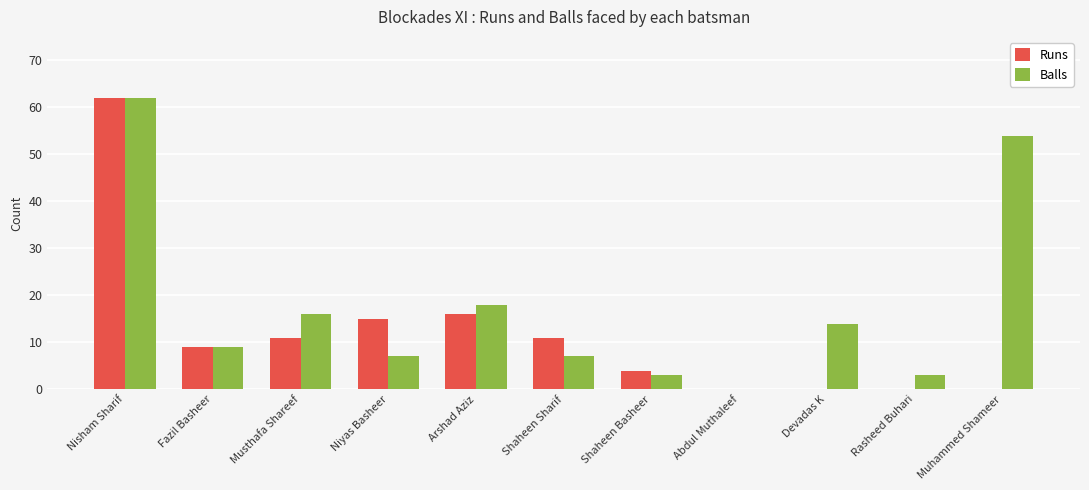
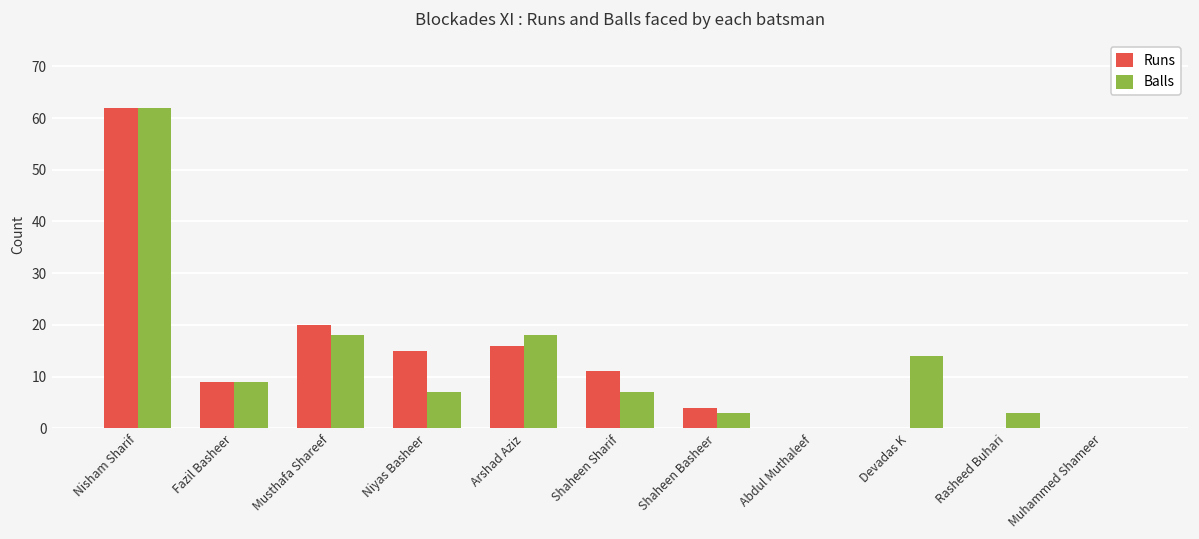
Runs, Musthafa Shareef: 11 -> 20
Balls, Musthafa Shareef: 16 -> 18
Balls, Muhammed Shameer: 54 -> 0
